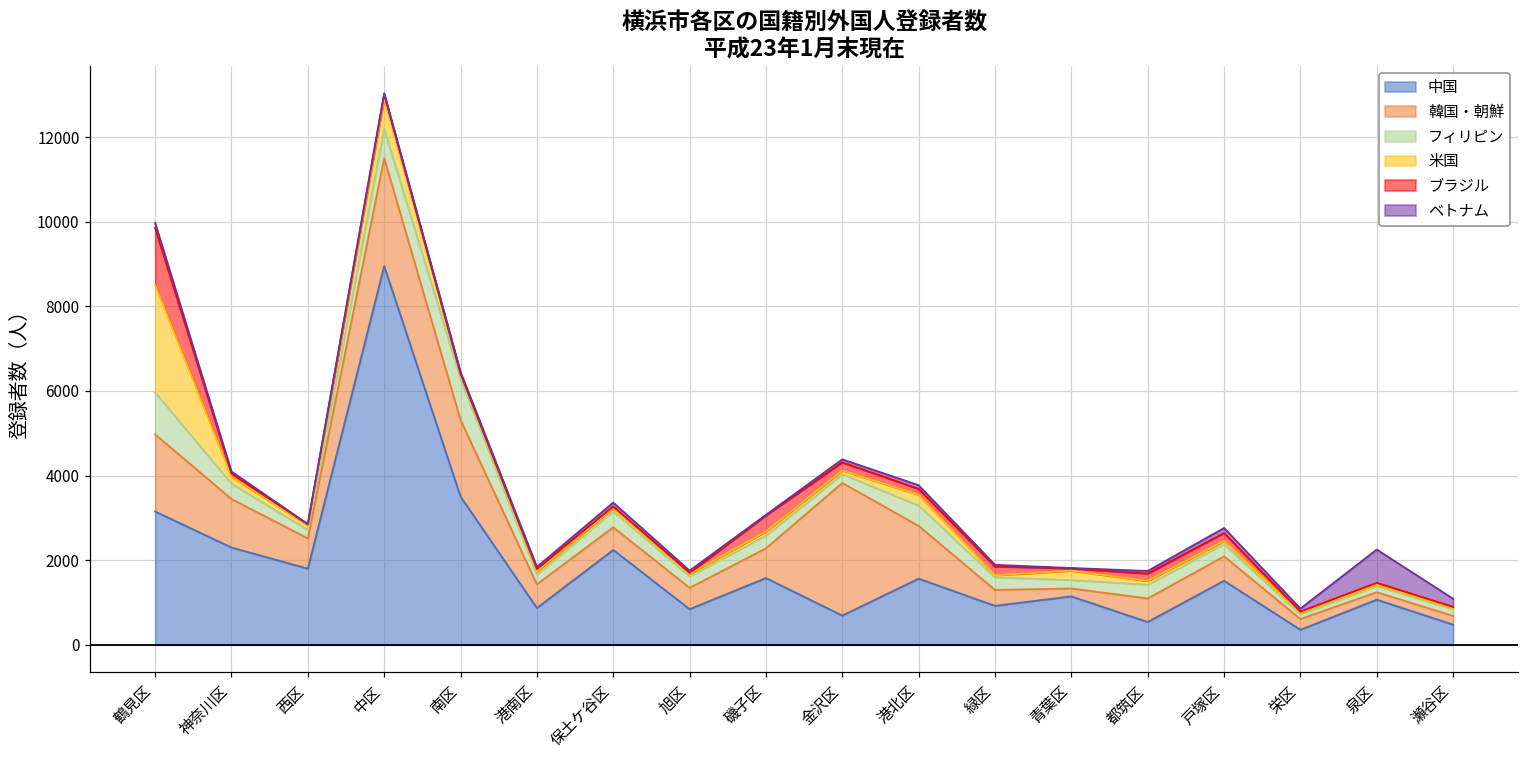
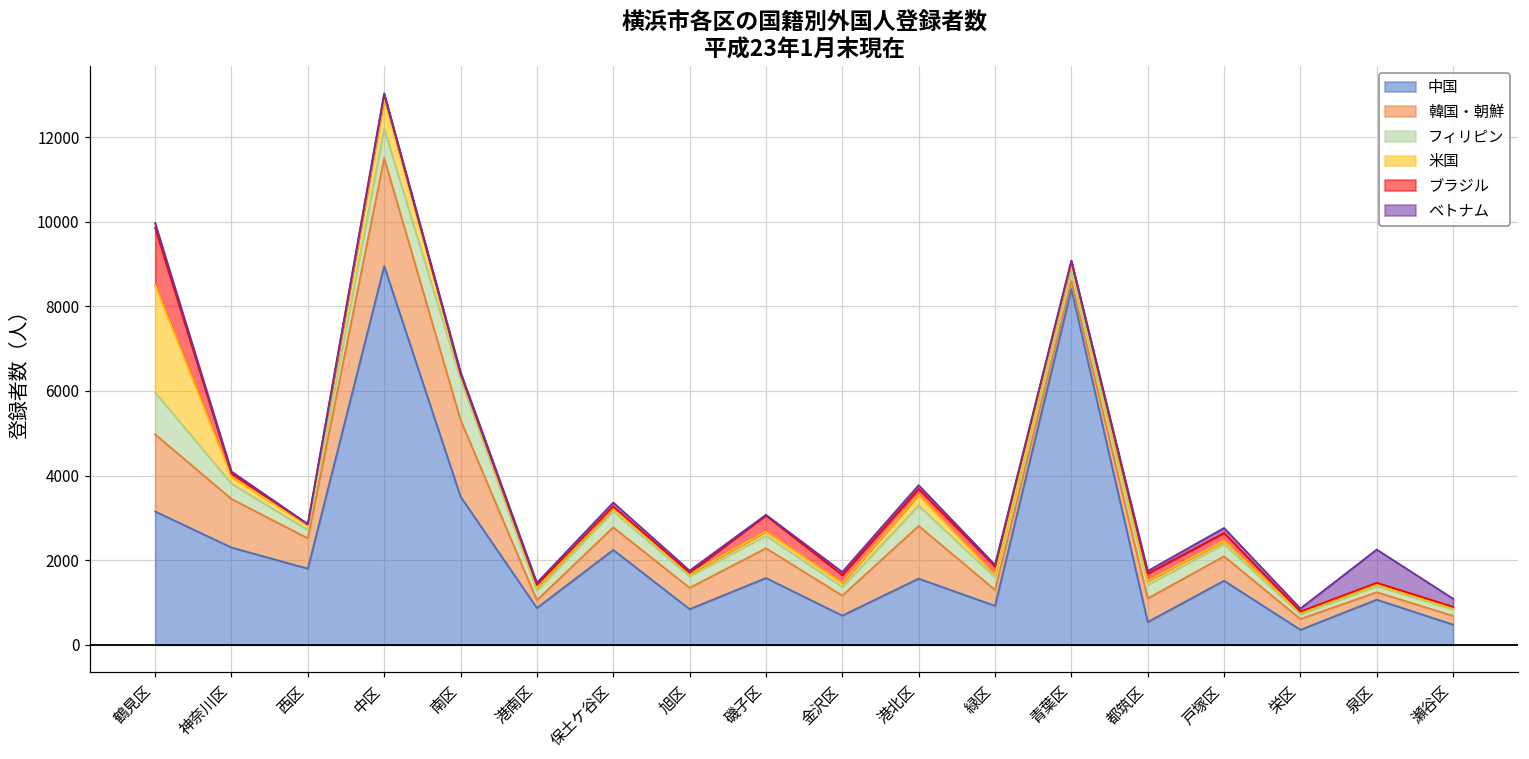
韓国・朝鮮, 港南区: 600 -> 200
韓国・朝鮮, 金沢区: 3100 -> 500
中国, 青葉区: 1100 -> 8400
